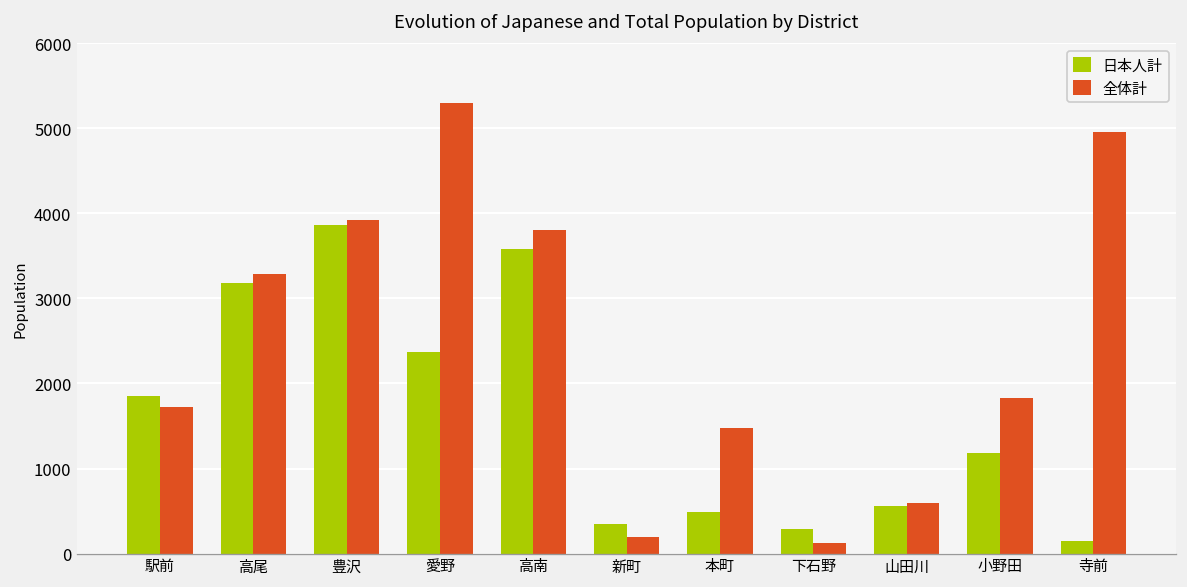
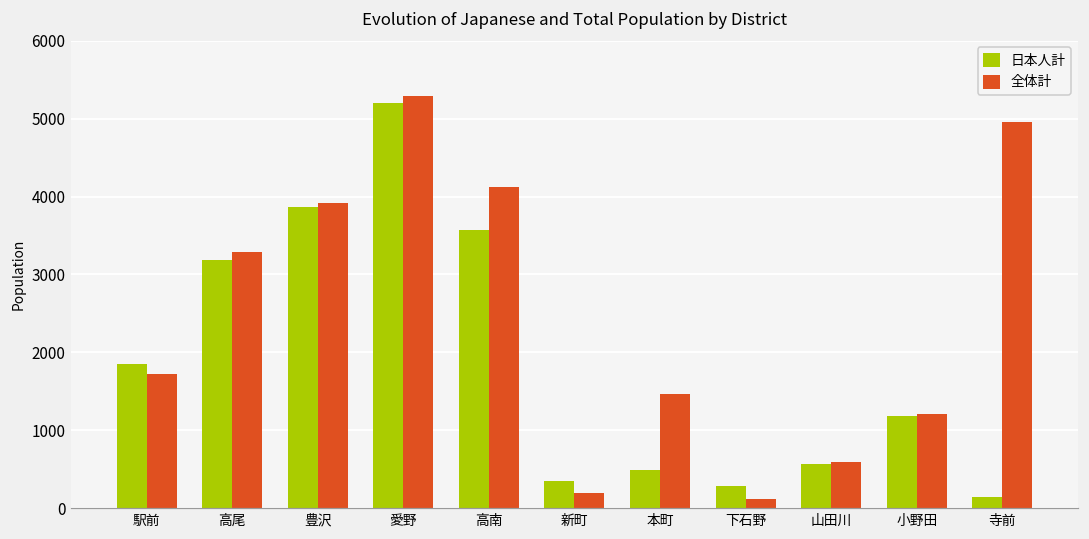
日本人計, 愛野: 2400 -> 5200
全体計, 高南: 3800 -> 4100
全体計, 小野田: 1800 -> 1200
